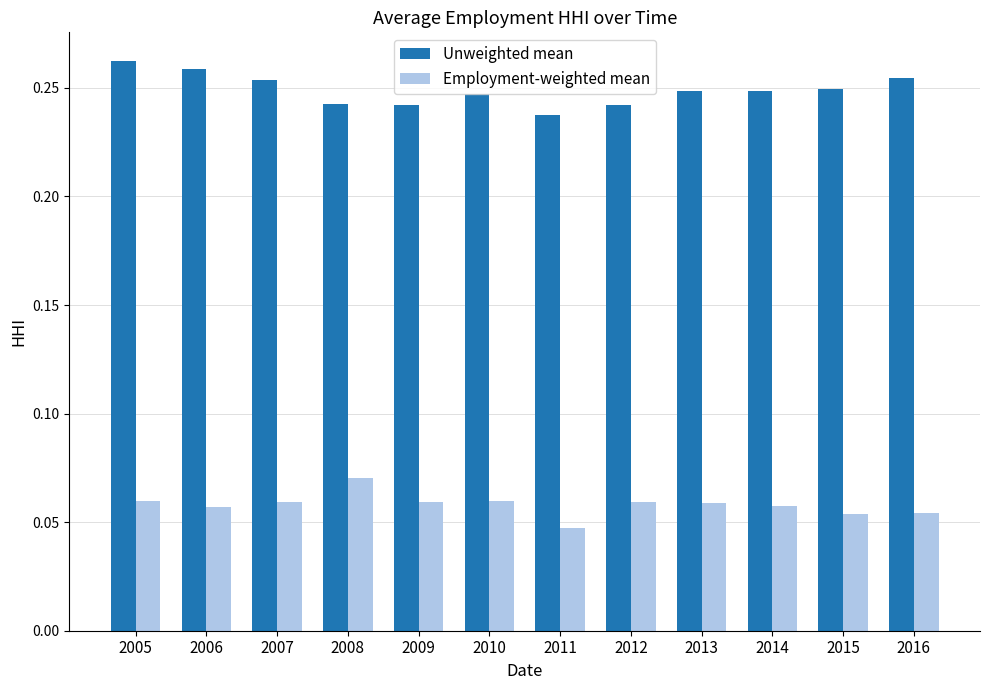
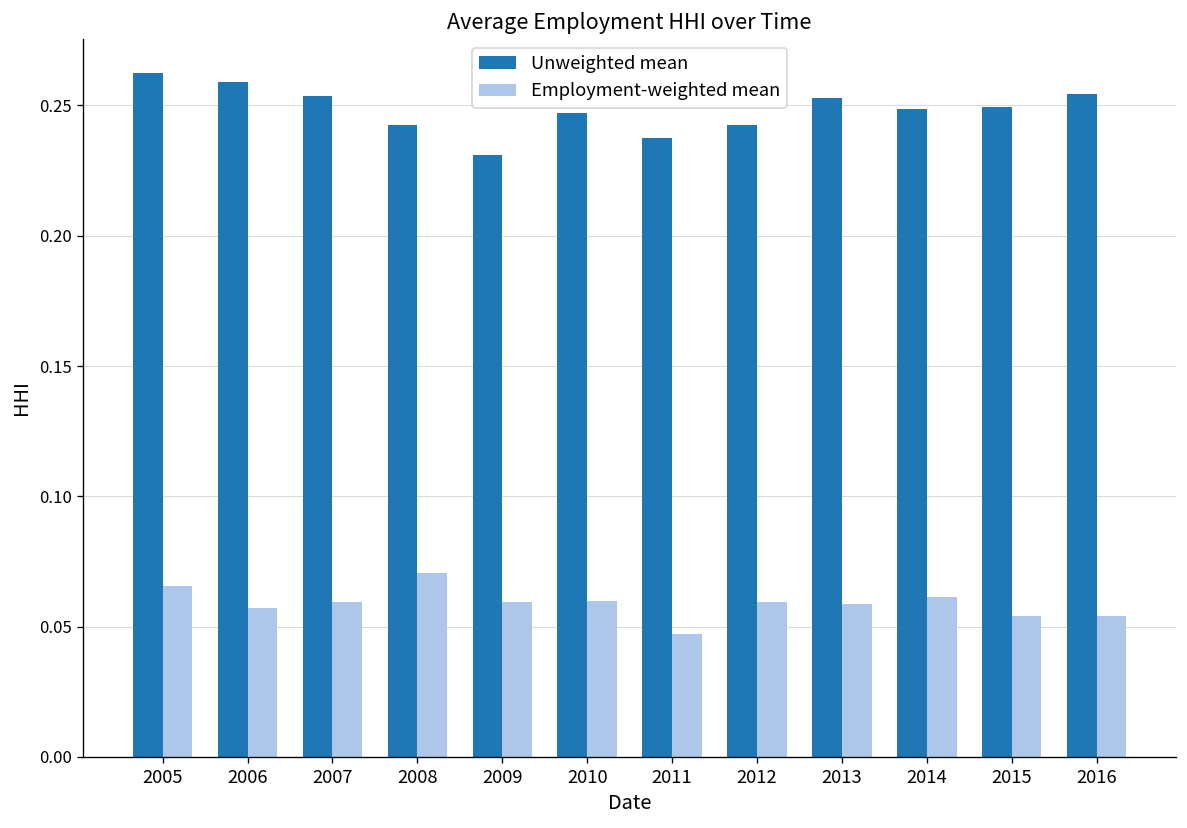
Employment-weighted mean, 2005: 0.060 -> 0.065
Unweighted mean, 2009: 0.242 -> 0.231
Unweighted mean, 2013: 0.249 -> 0.253
Employment-weighted mean, 2014: 0.057 -> 0.061
